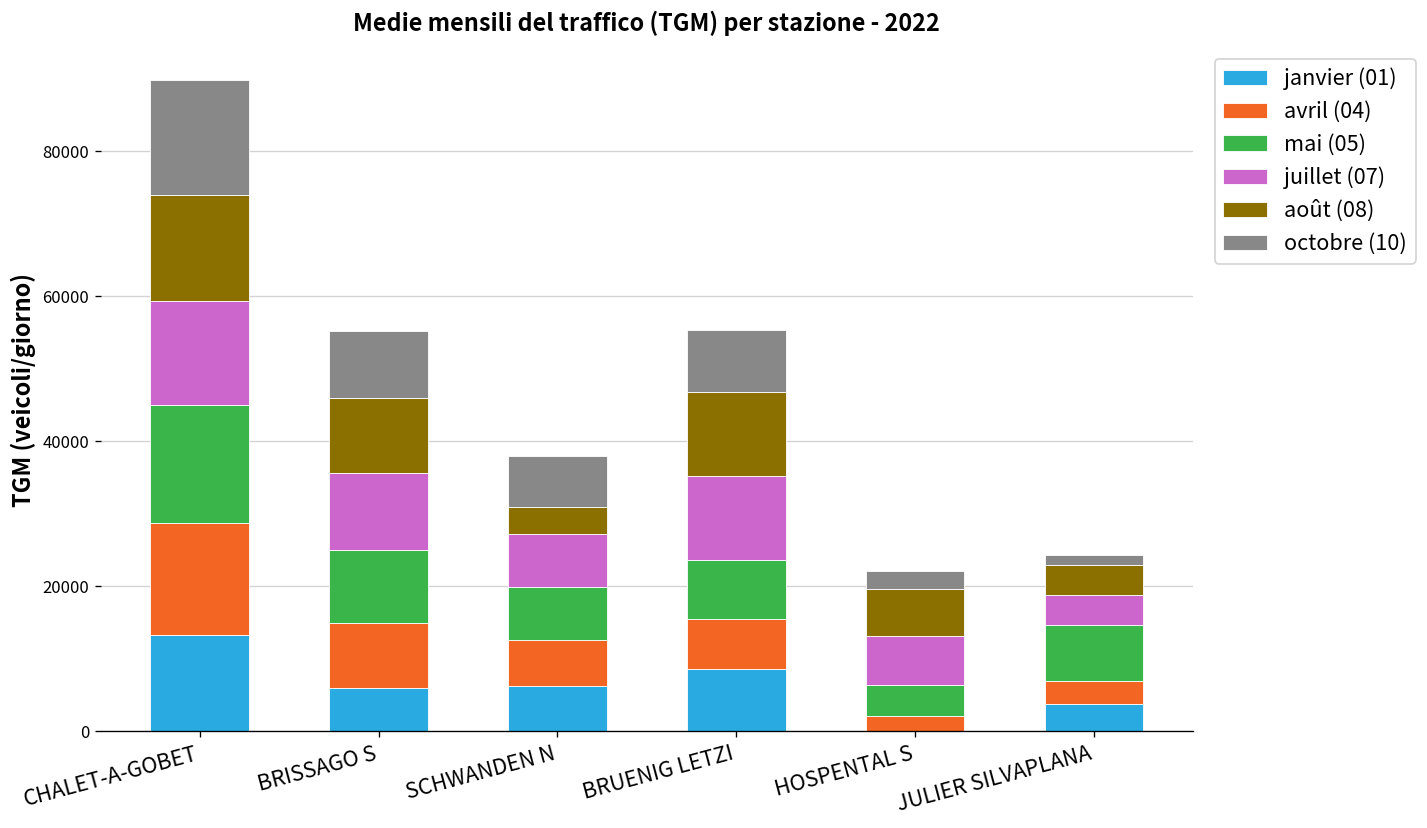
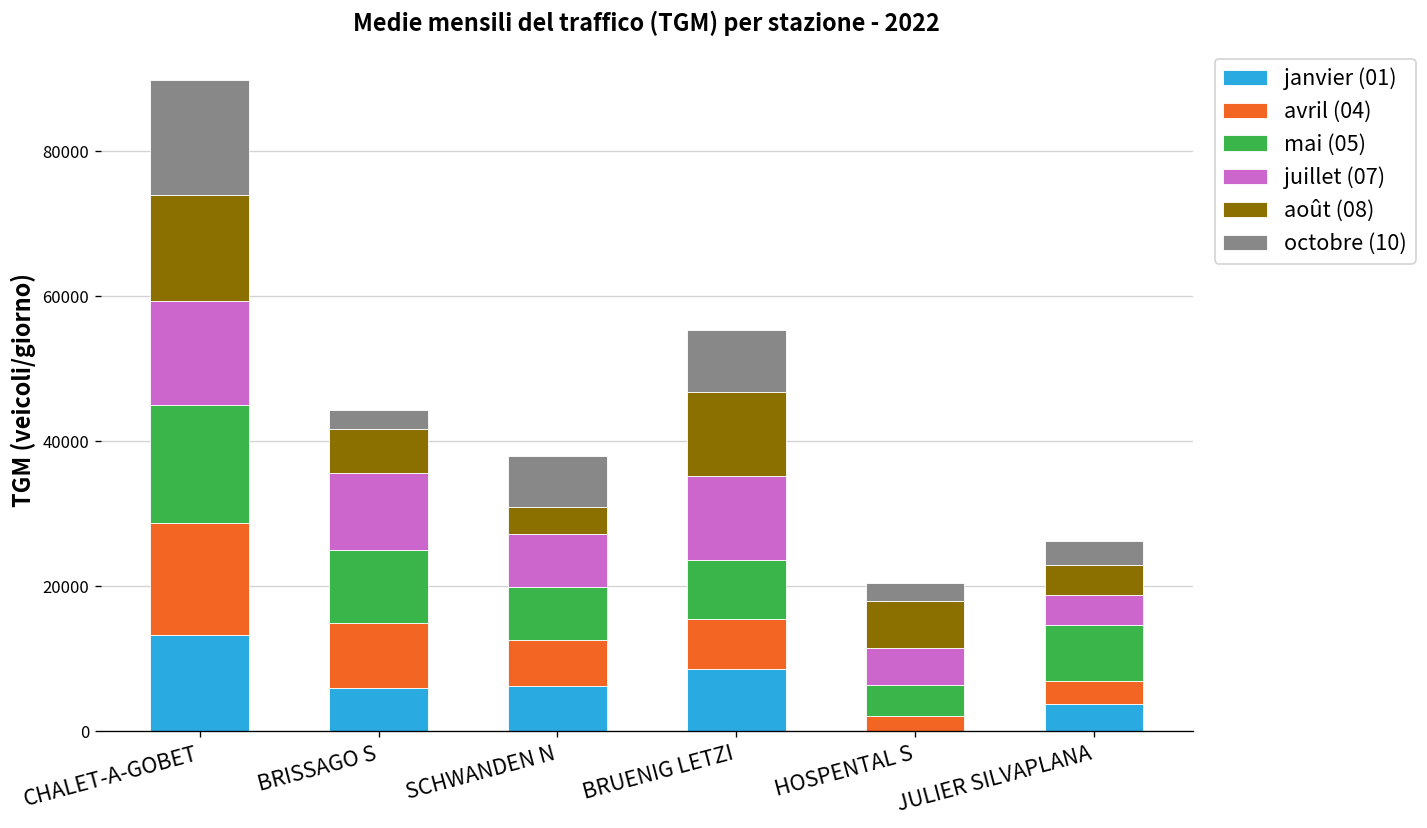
août (08), BRISSAGO S: 10000 -> 6000
octobre (10), BRISSAGO S: 9000 -> 3000
juillet (07), HOSPENTAL S: 7000 -> 5000
octobre (10), JULIER SILVAPLANA: 1000 -> 3000
